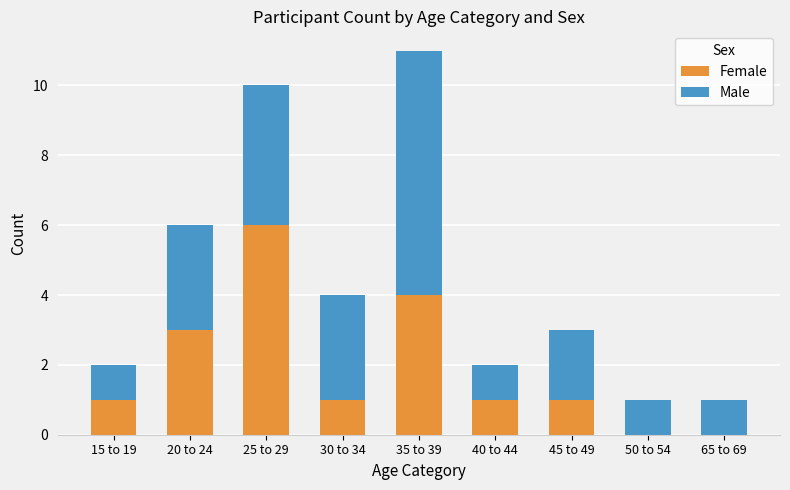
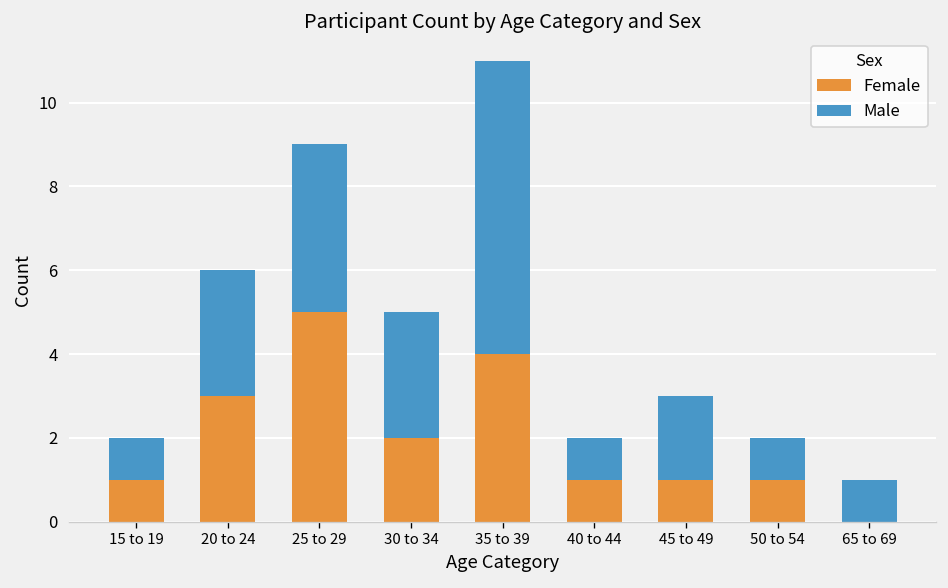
Female, 25 to 29: 6 -> 5
Female, 30 to 34: 1 -> 2
Female, 50 to 54: 0 -> 1
